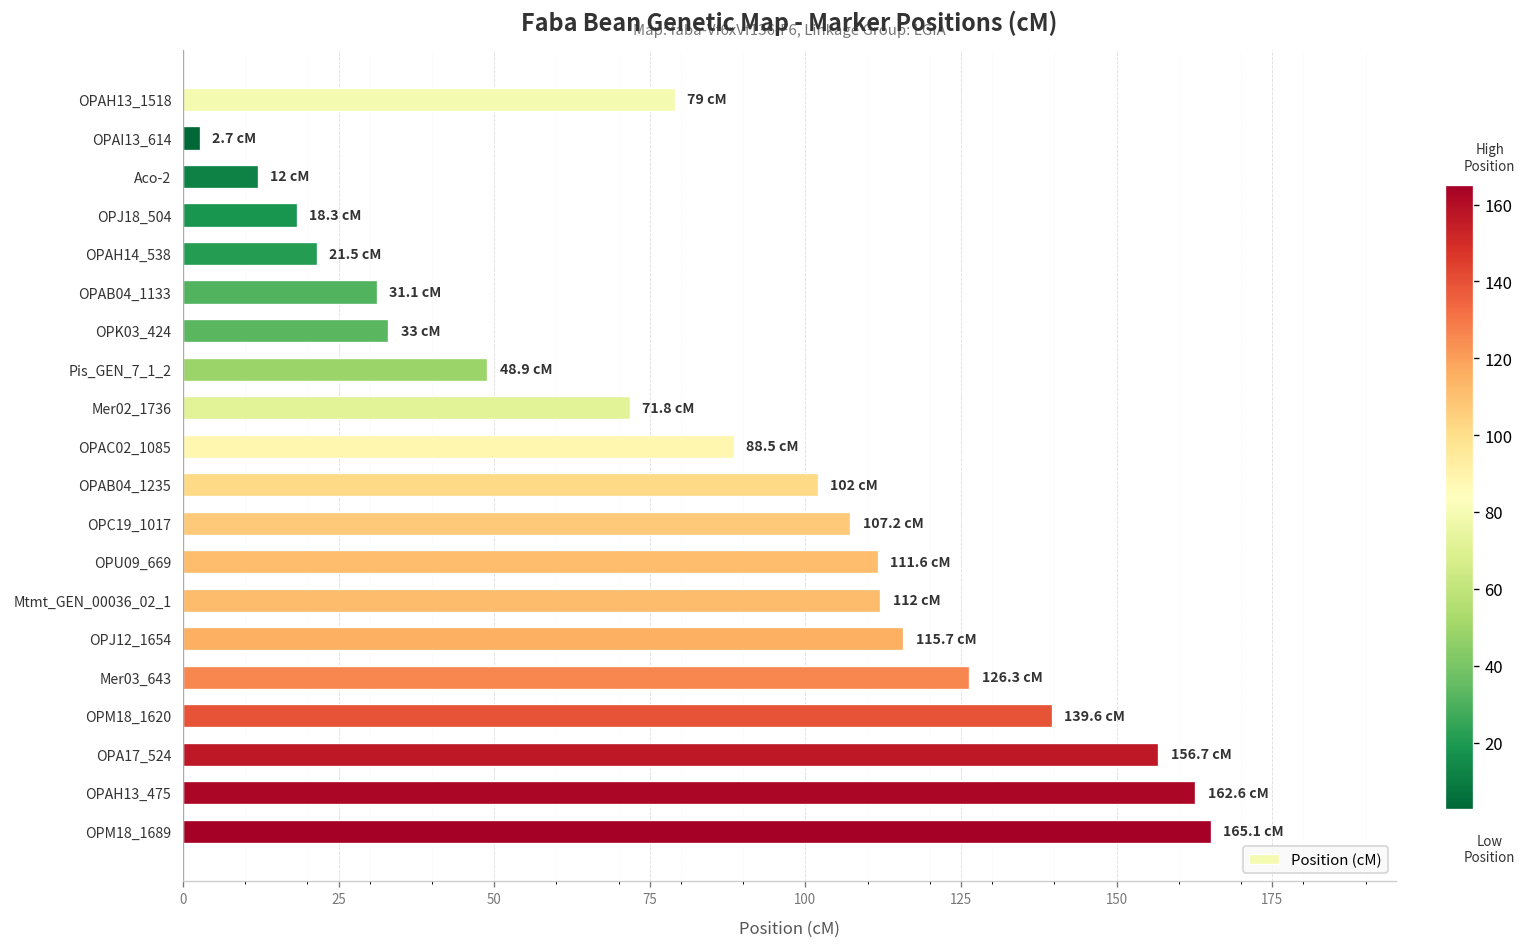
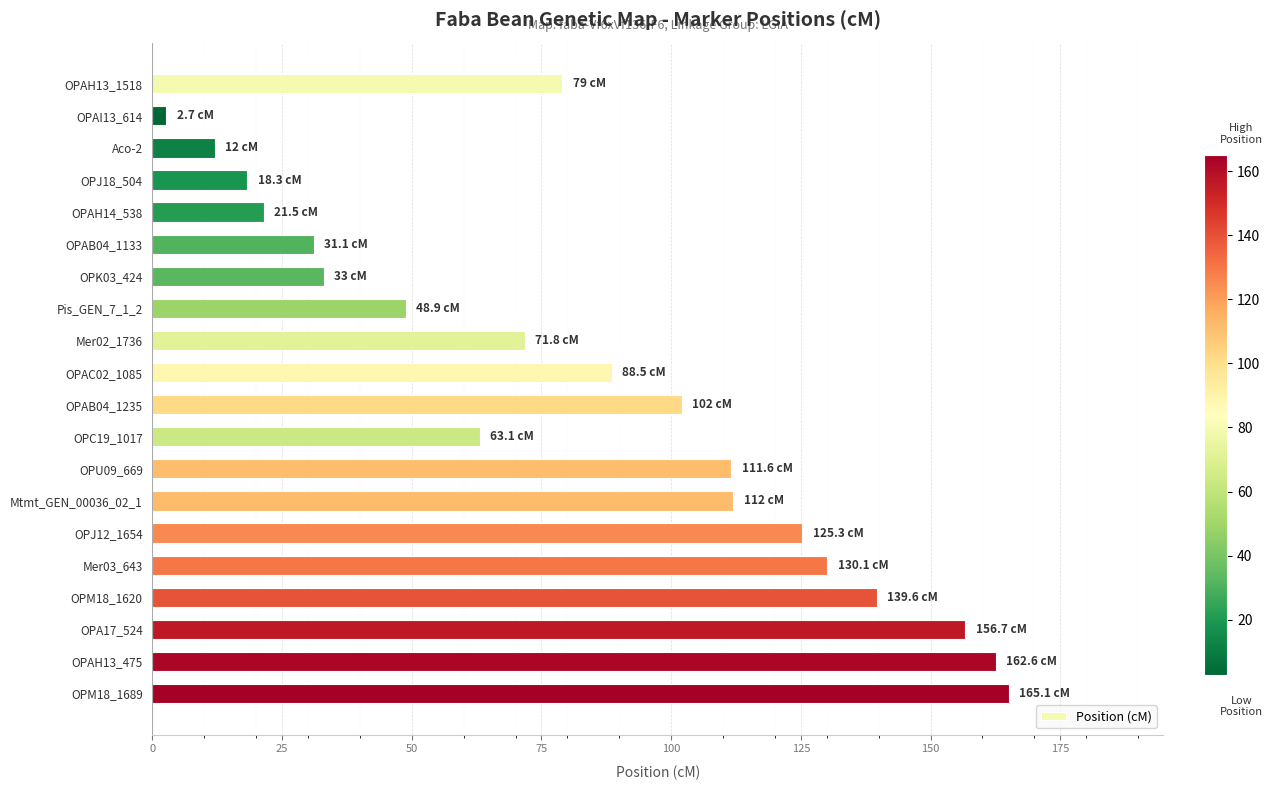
OPC19_1017: 107.2 -> 63.1
OPJ12_1654: 115.7 -> 125.3
Mer03_643: 126.3 -> 130.1
